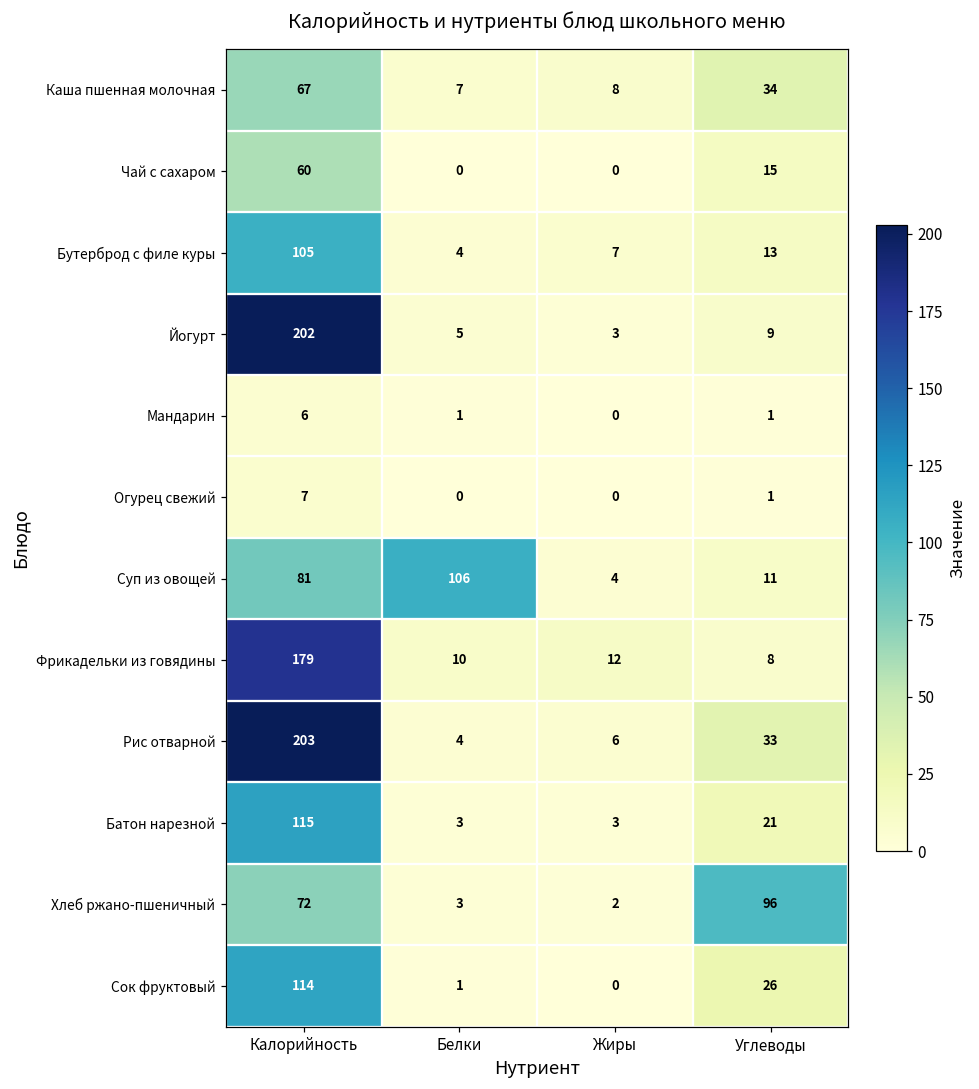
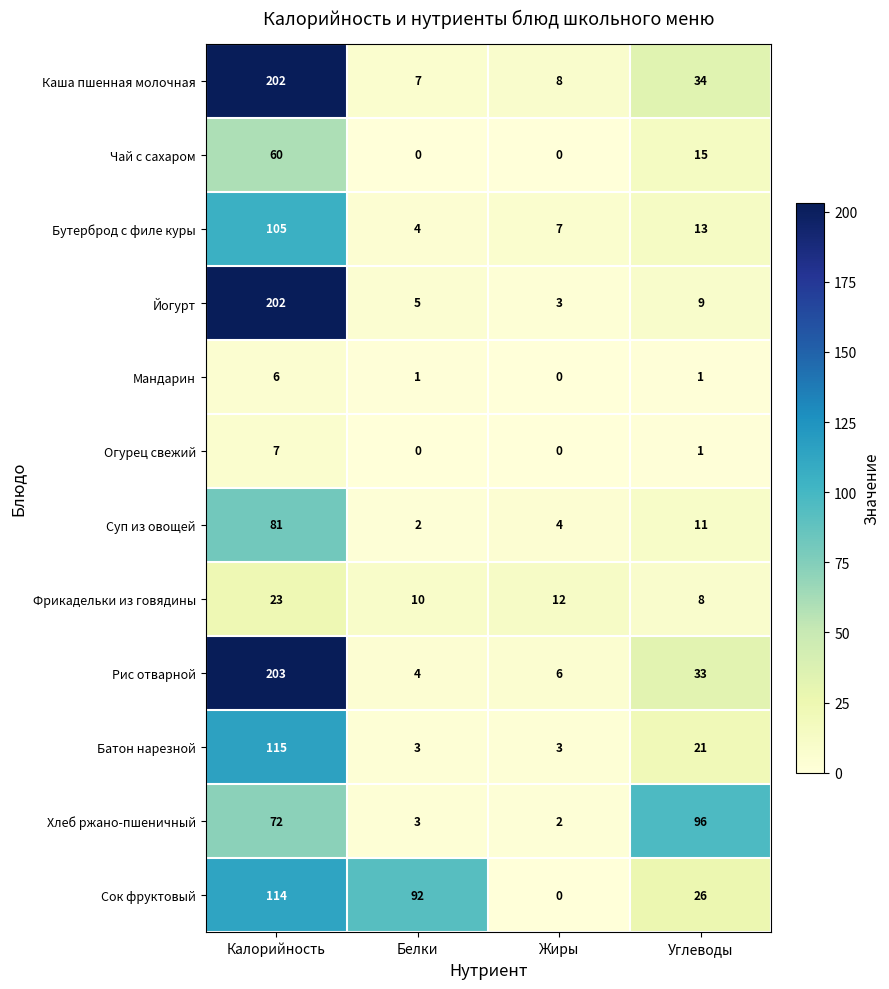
Каша пшенная молочная, Калорийность: 67 -> 202
Суп из овощей, Белки: 106 -> 2
Фрикадельки из говядины, Калорийность: 179 -> 23
Сок фруктовый, Белки: 1 -> 92
